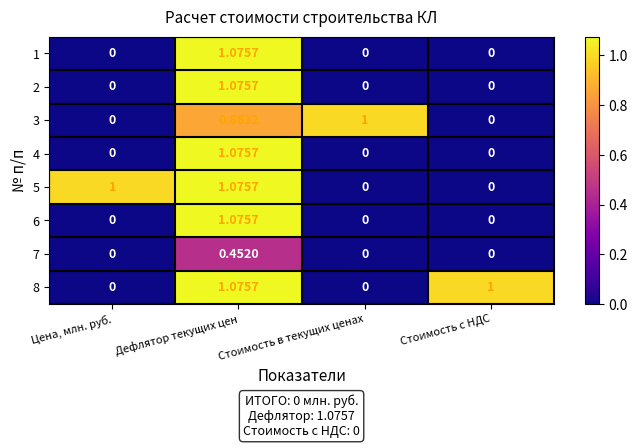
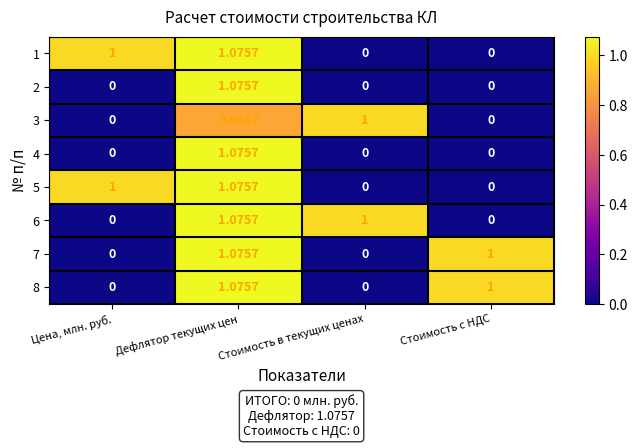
1, Цена, млн. руб.: 0 -> 1
6, Стоимость в текущих ценах: 0 -> 1
7, Дефлятор текущих цен: 0.4520 -> 1.0757
7, Стоимость с НДС: 0 -> 1
